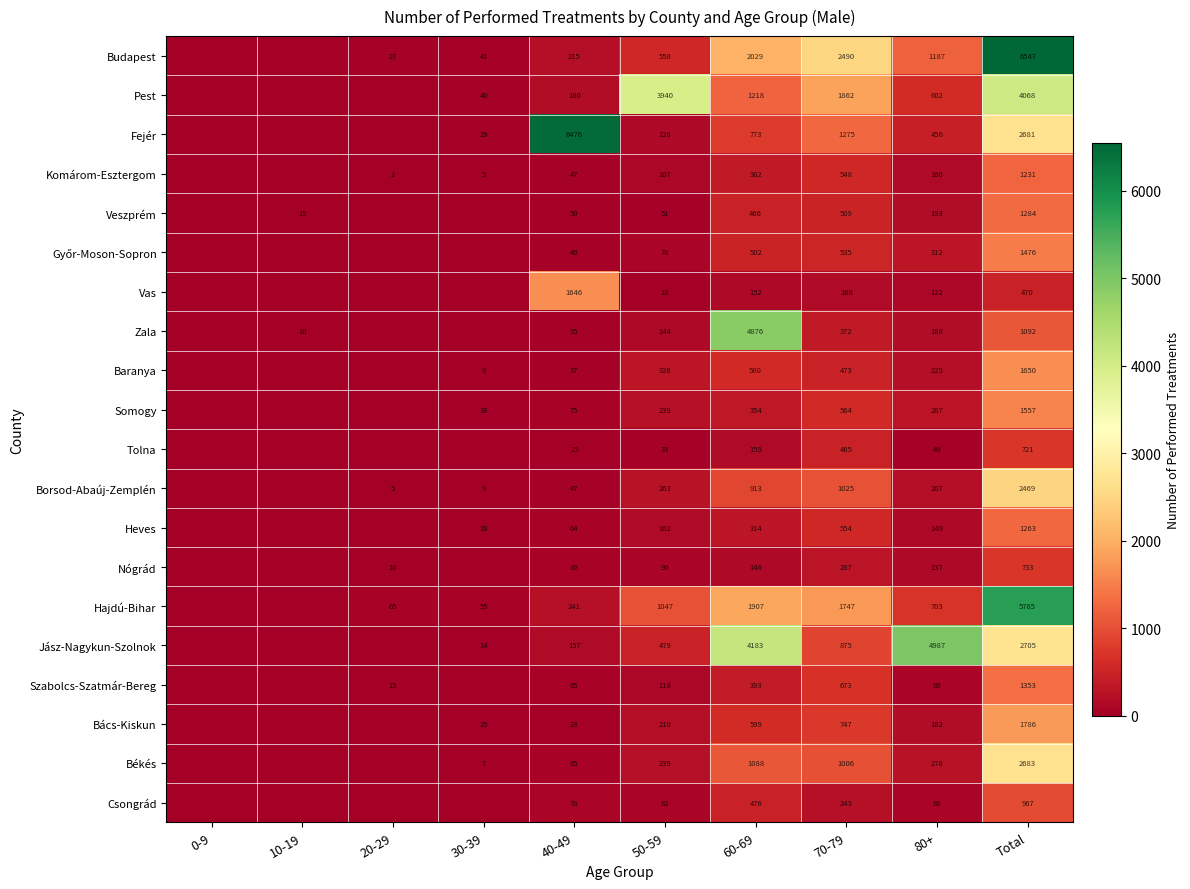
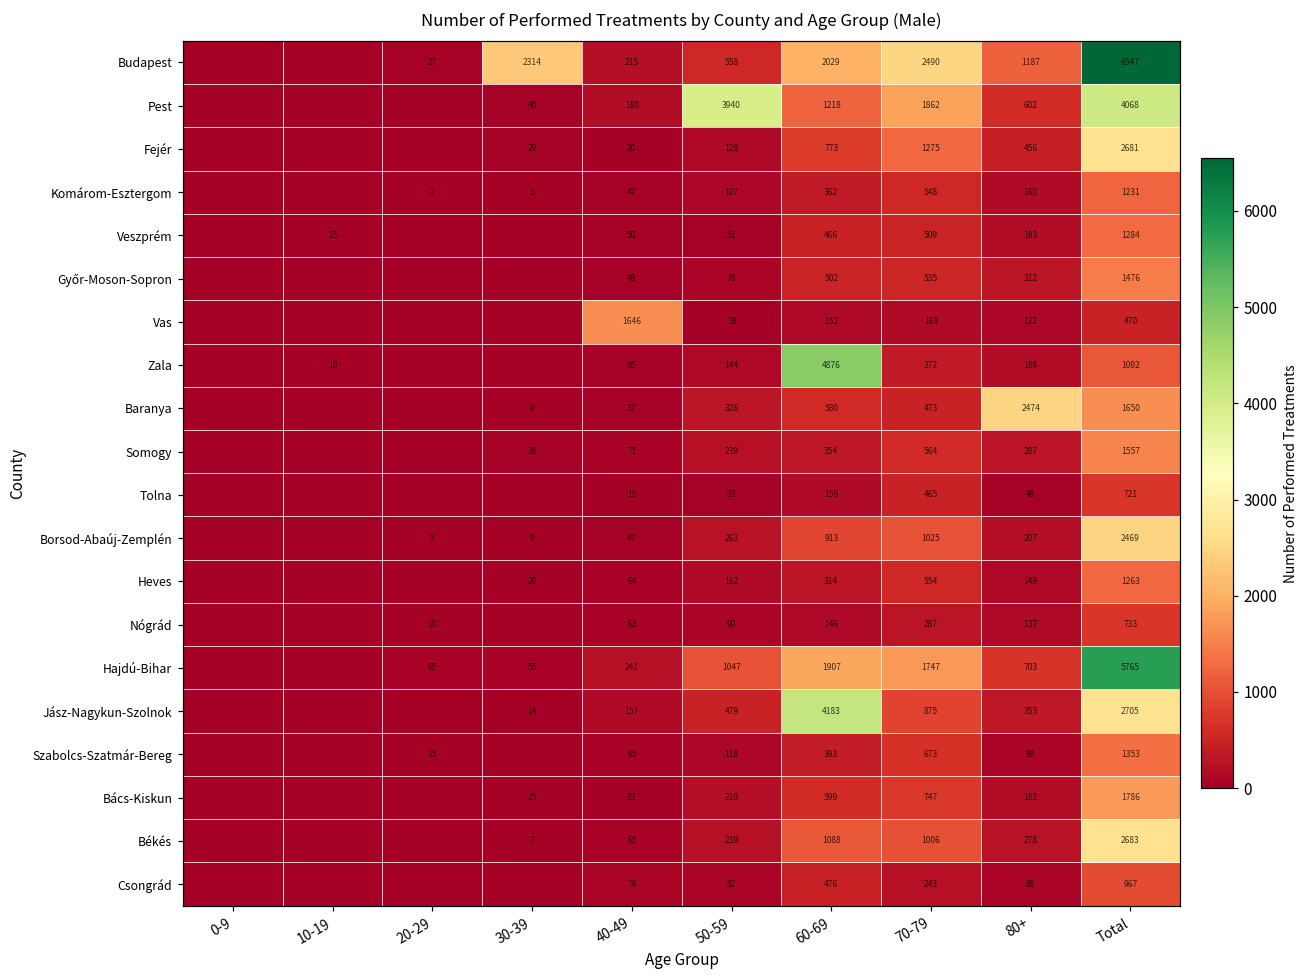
Budapest, 30-39: 41 -> 2314
Fejér, 40-49: 6476 -> 20
Baranya, 80+: 225 -> 2474
Jász-Nagykun-Szolnok, 80+: 4987 -> 353
